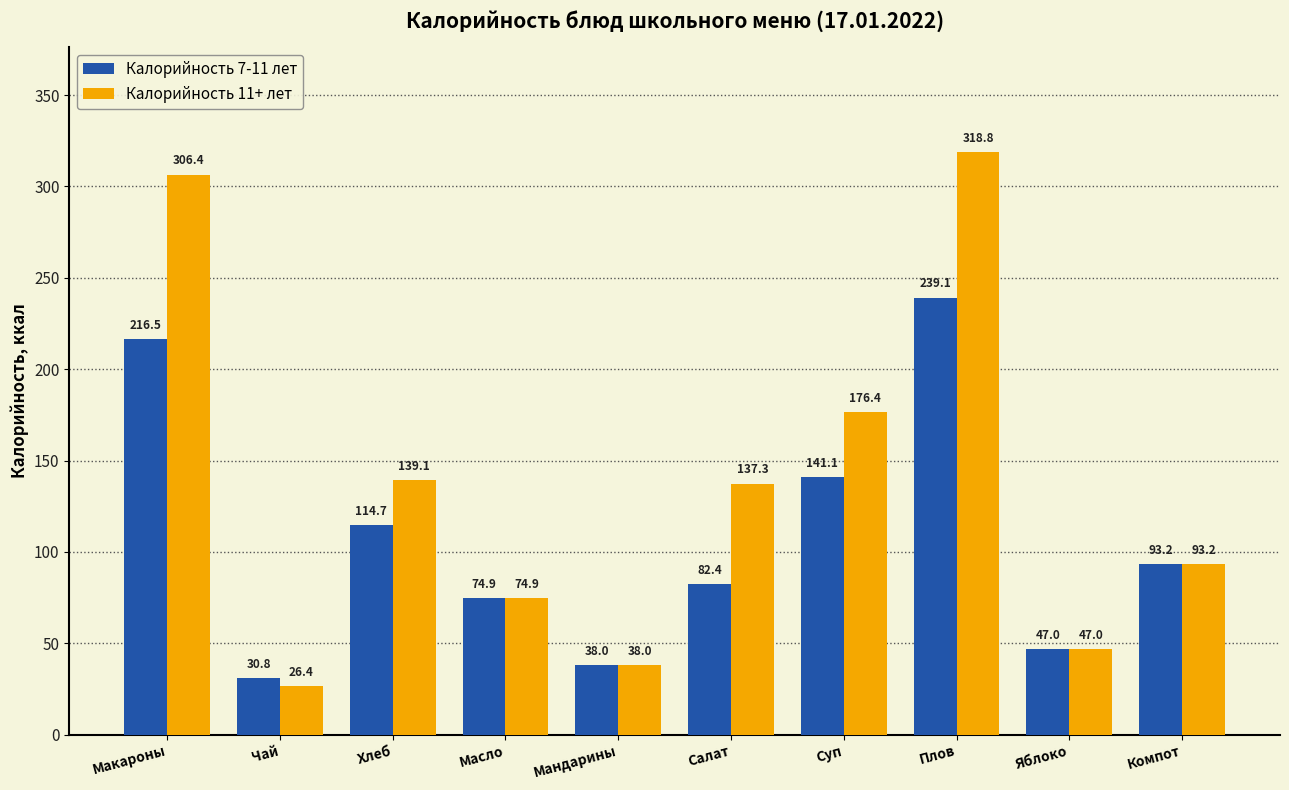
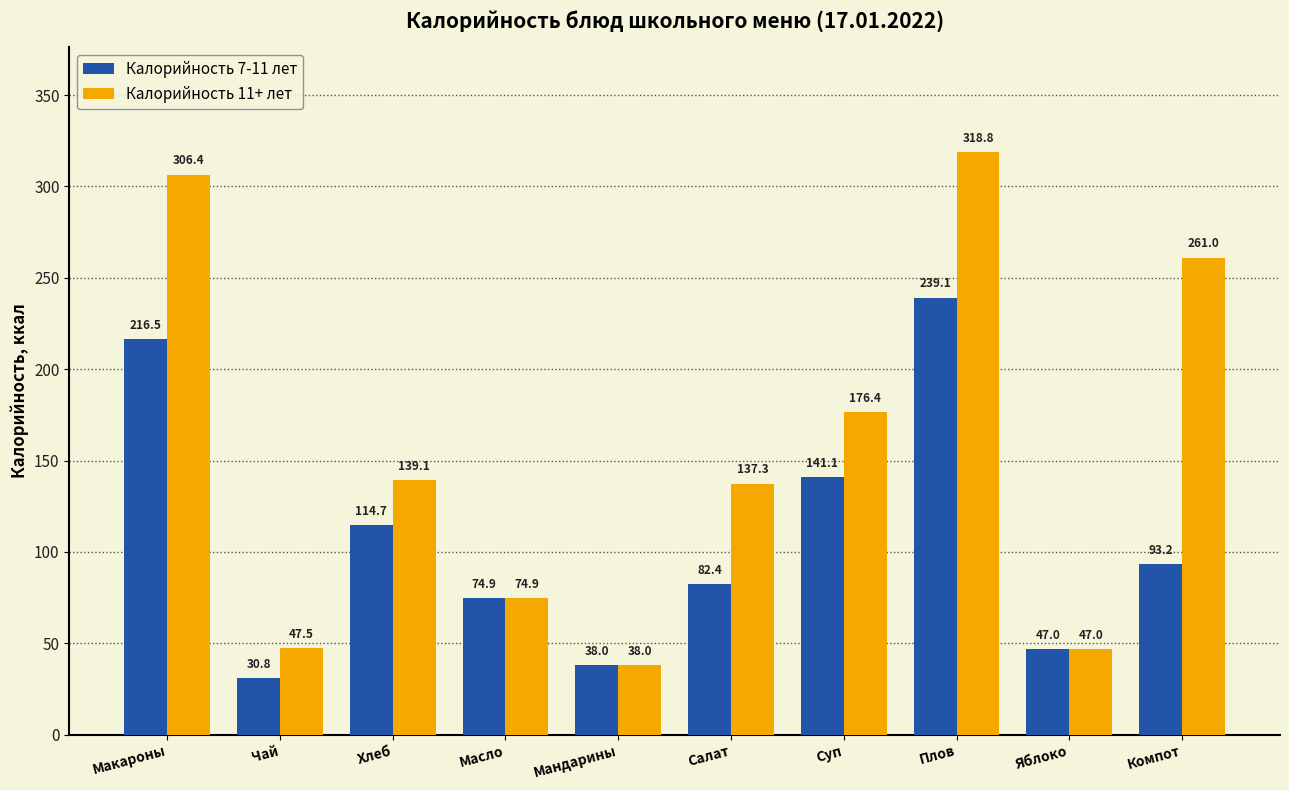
Калорийность 11+ лет, Чай: 26.4 -> 47.5
Калорийность 11+ лет, Компот: 93.2 -> 261.0
